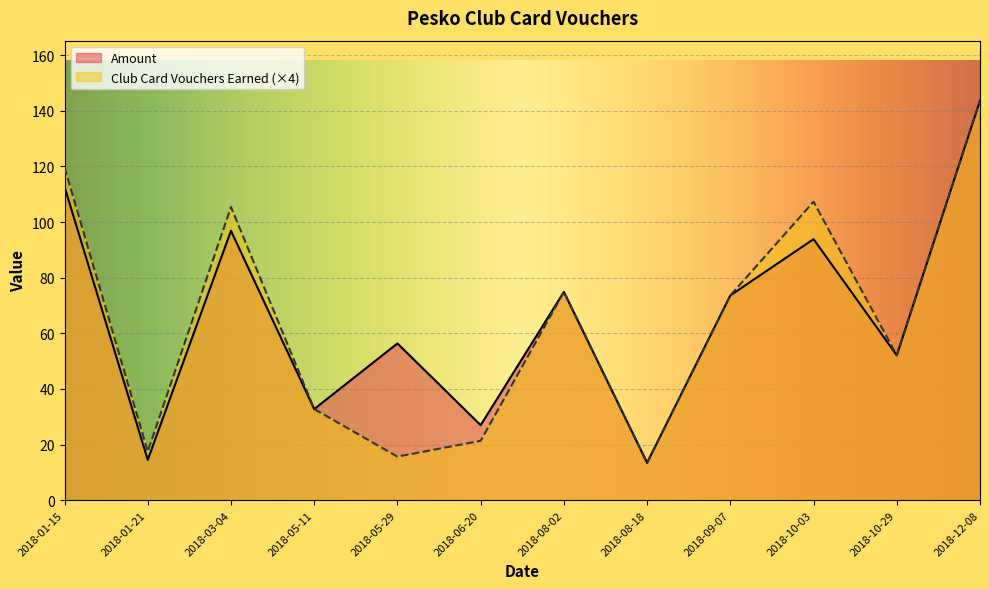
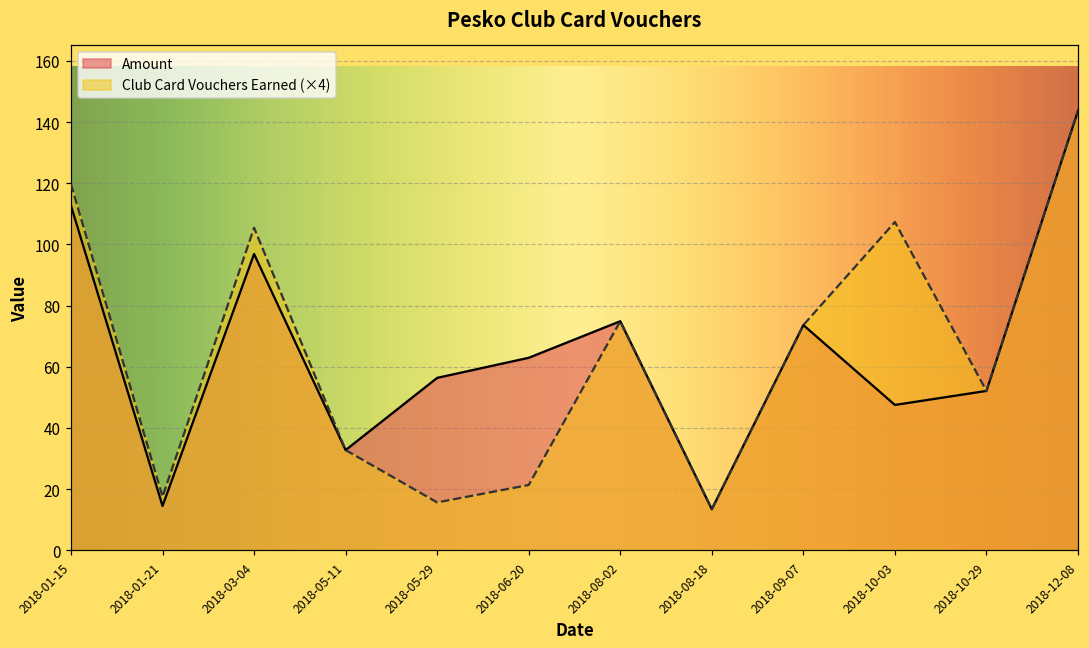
Amount, 2018-06-20: 27 -> 63
Amount, 2018-10-03: 94 -> 48
